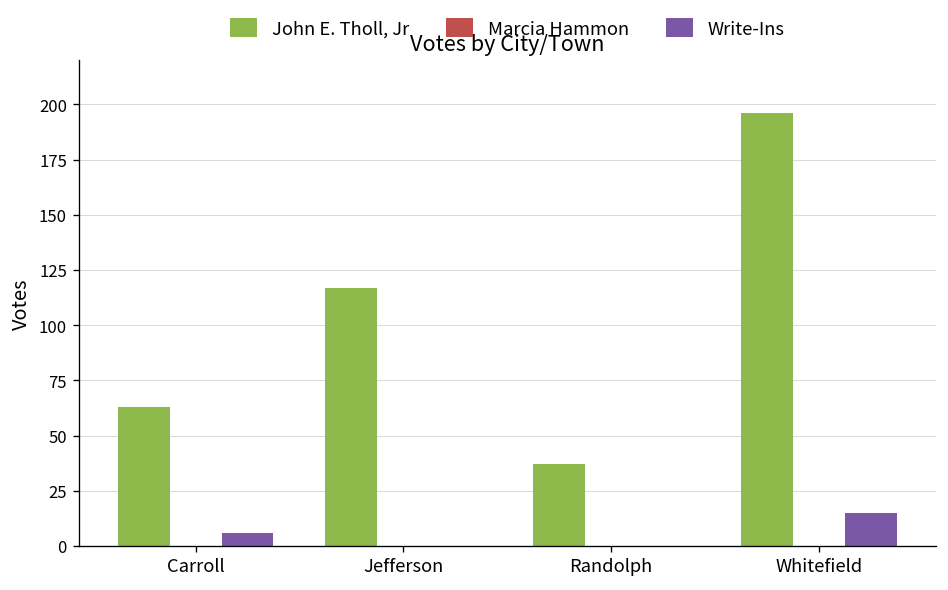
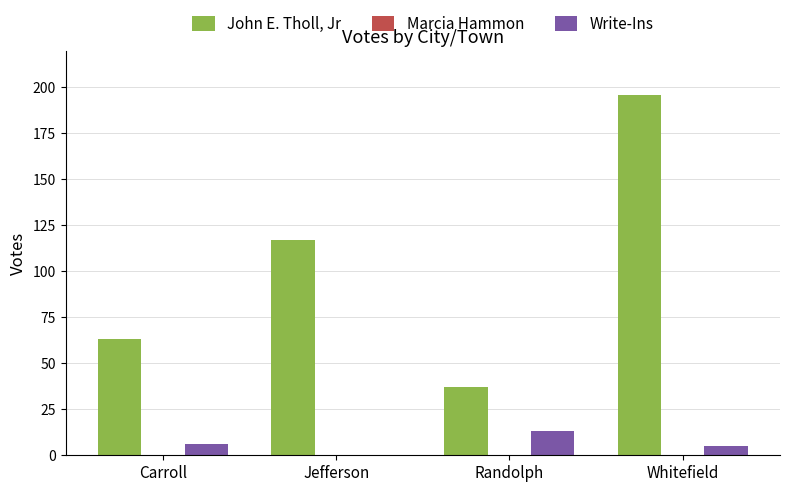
Write-Ins, Randolph: 0 -> 13
Write-Ins, Whitefield: 15 -> 5
